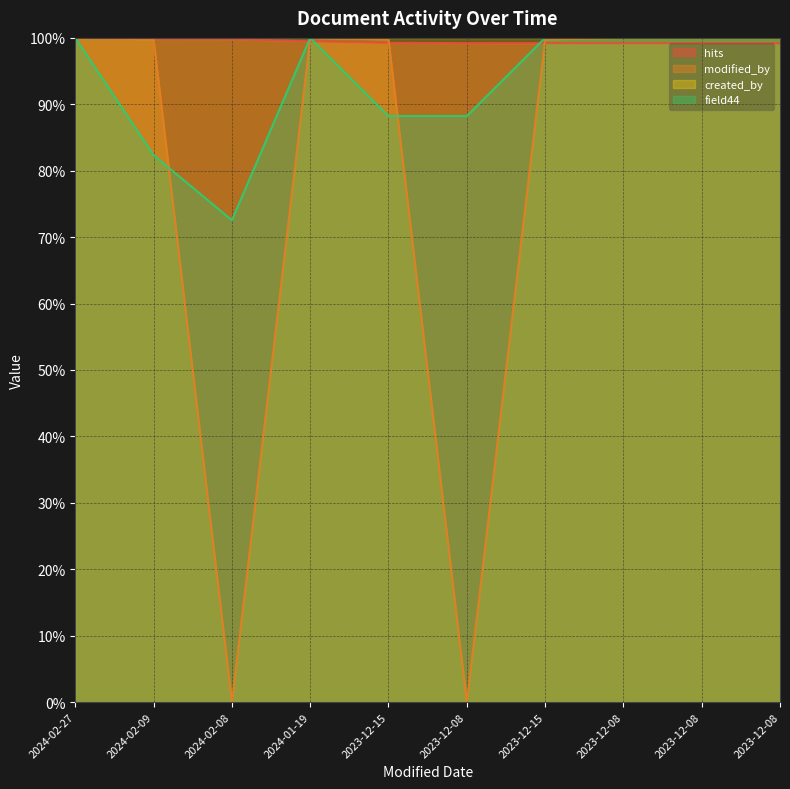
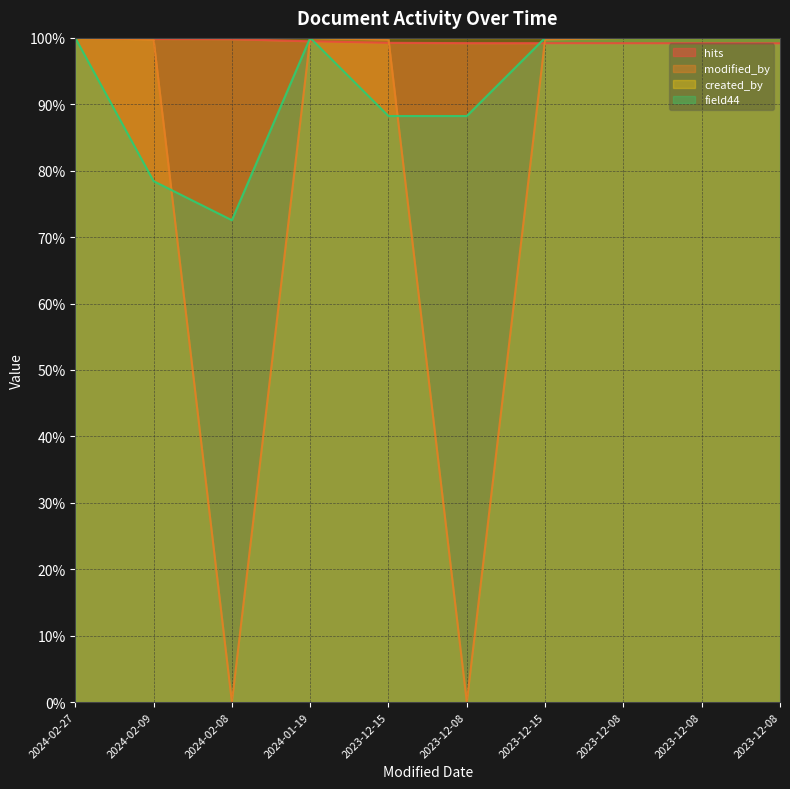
field44, 2024-02-09: 82% -> 78%
